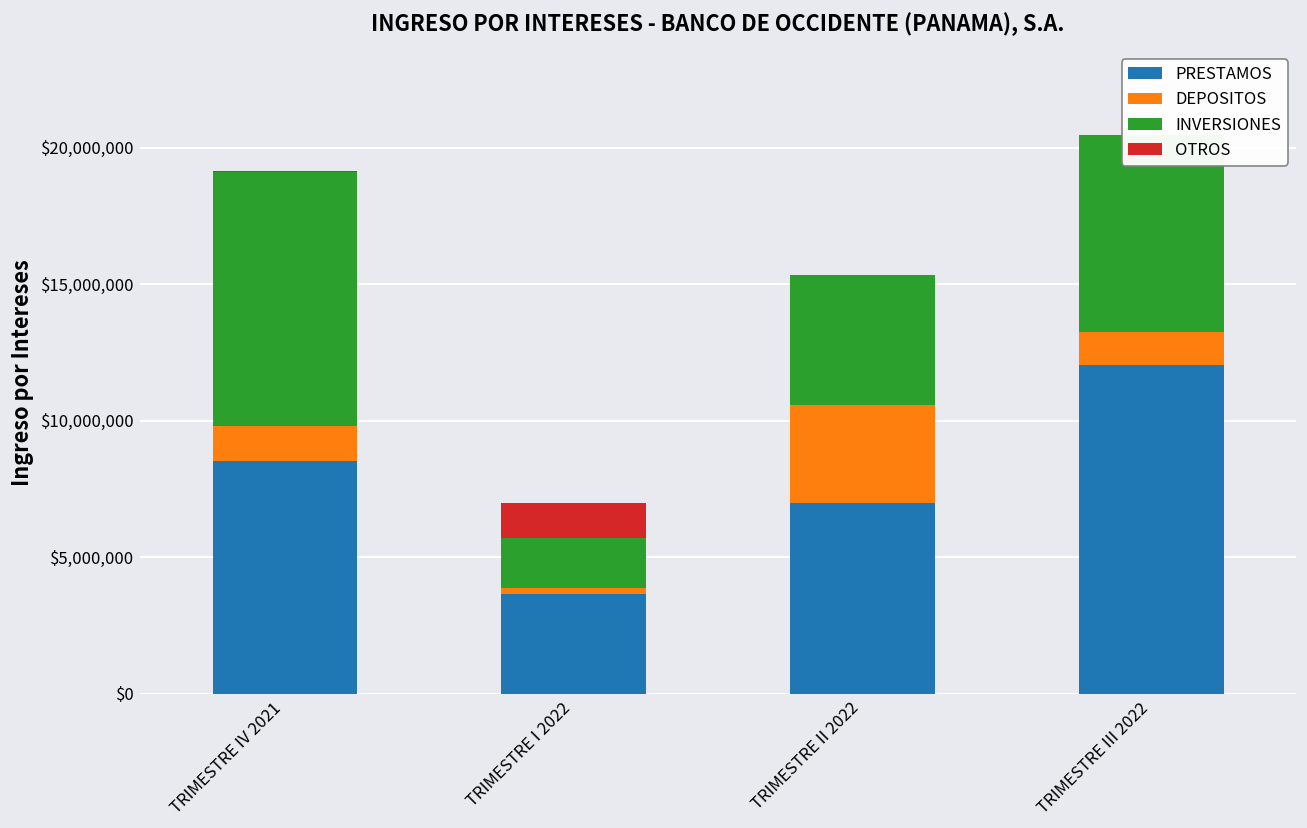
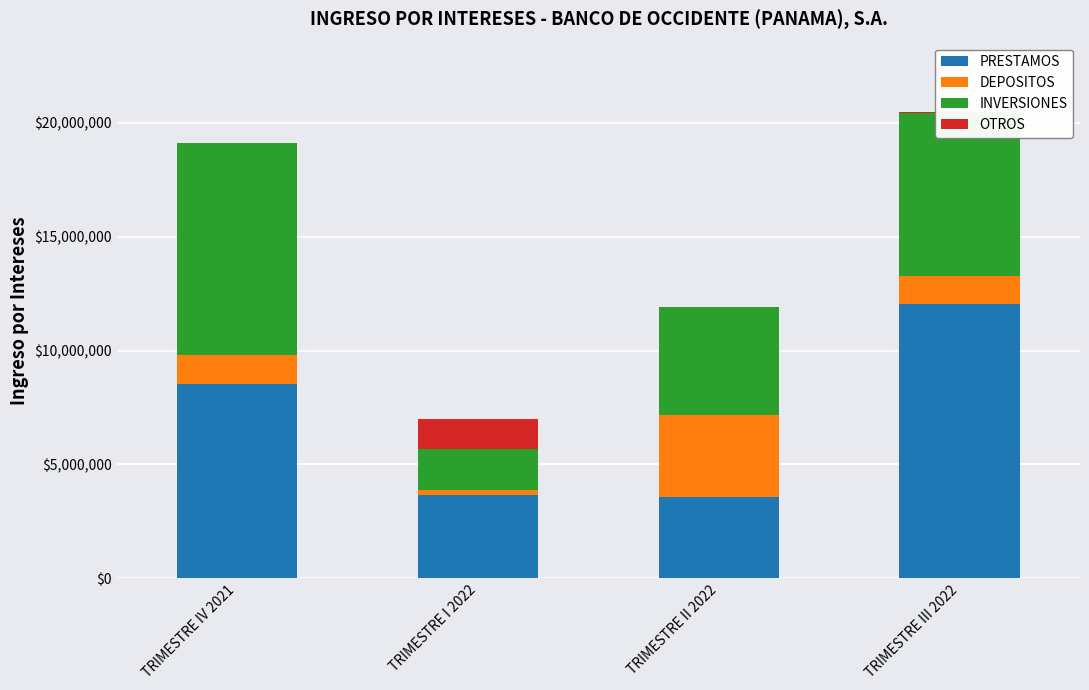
PRESTAMOS, TRIMESTRE II 2022: $7,000,000 -> $3,600,000
